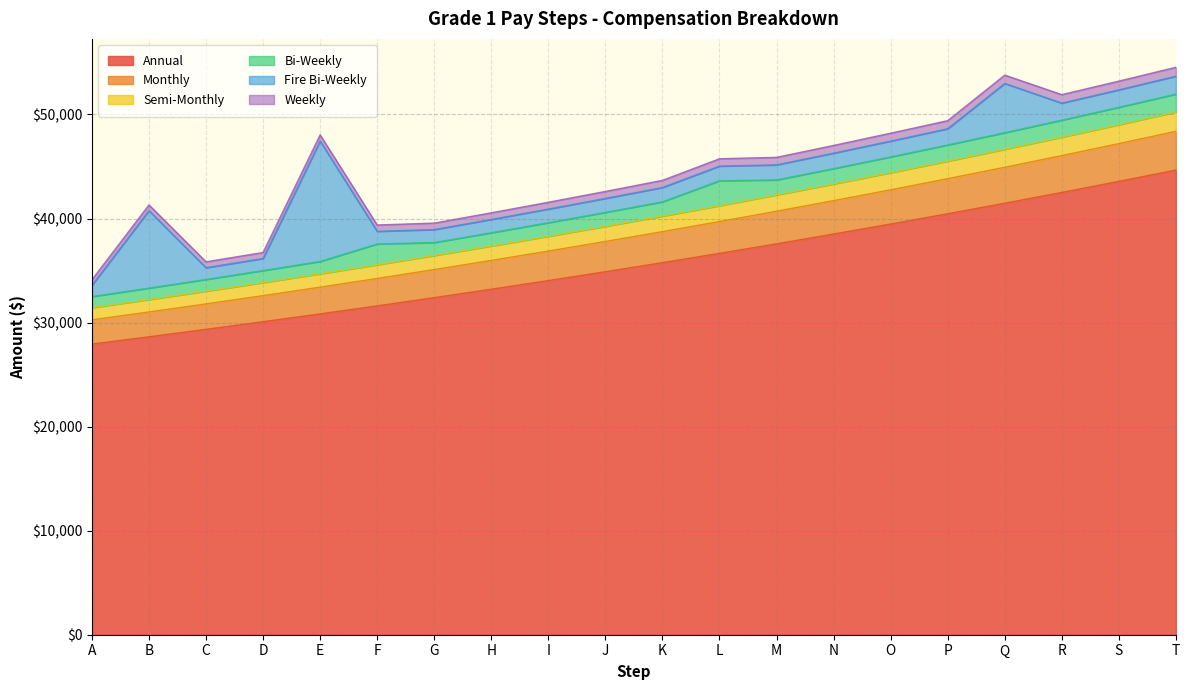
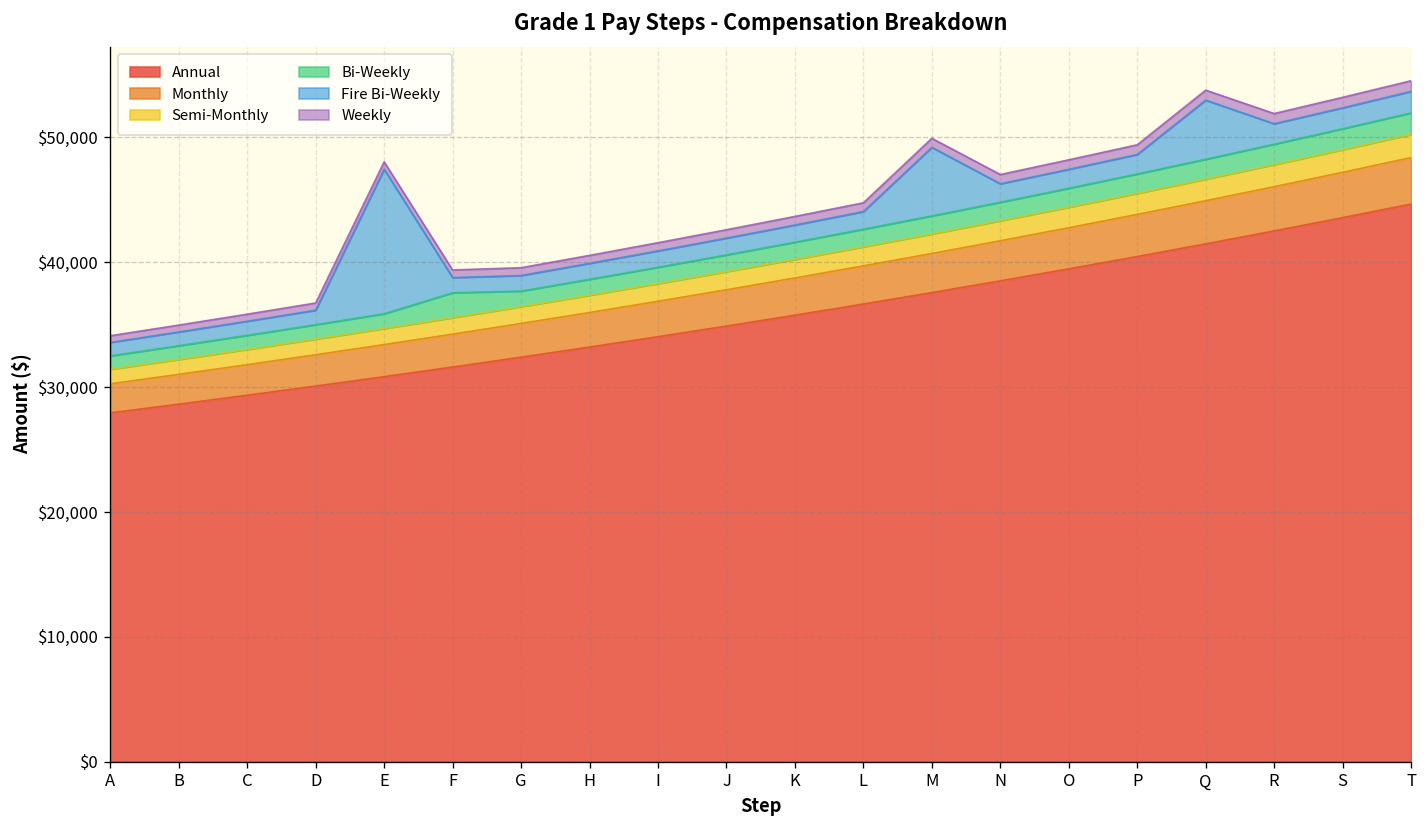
Fire Bi-Weekly, B: $7,400 -> $1,100
Bi-Weekly, L: $2,400 -> $1,400
Fire Bi-Weekly, M: $1,400 -> $5,500
